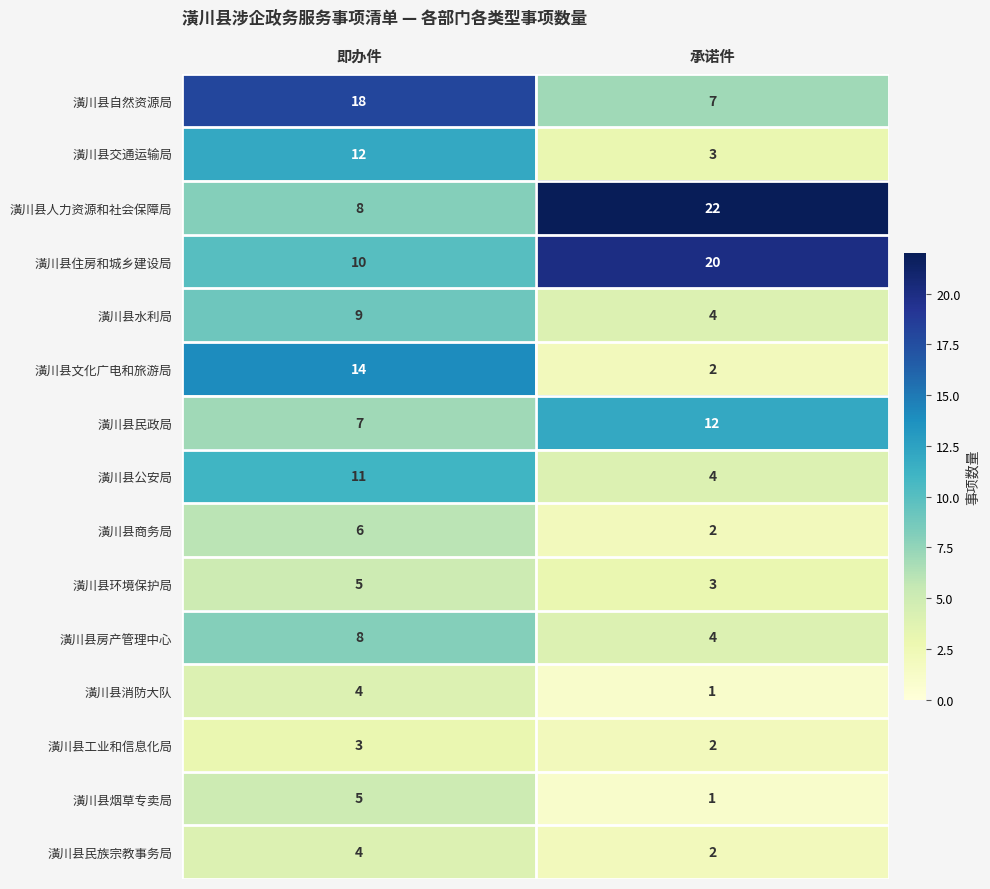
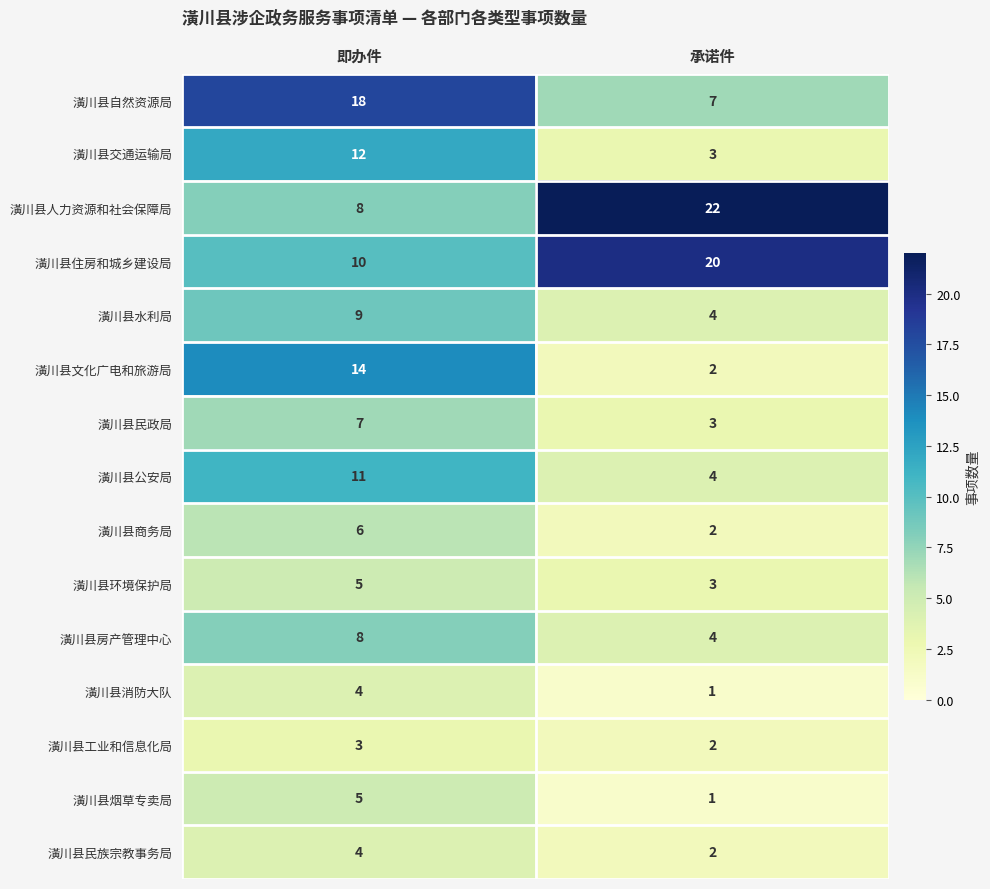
潢川县民政局, 承诺件: 12 -> 3
